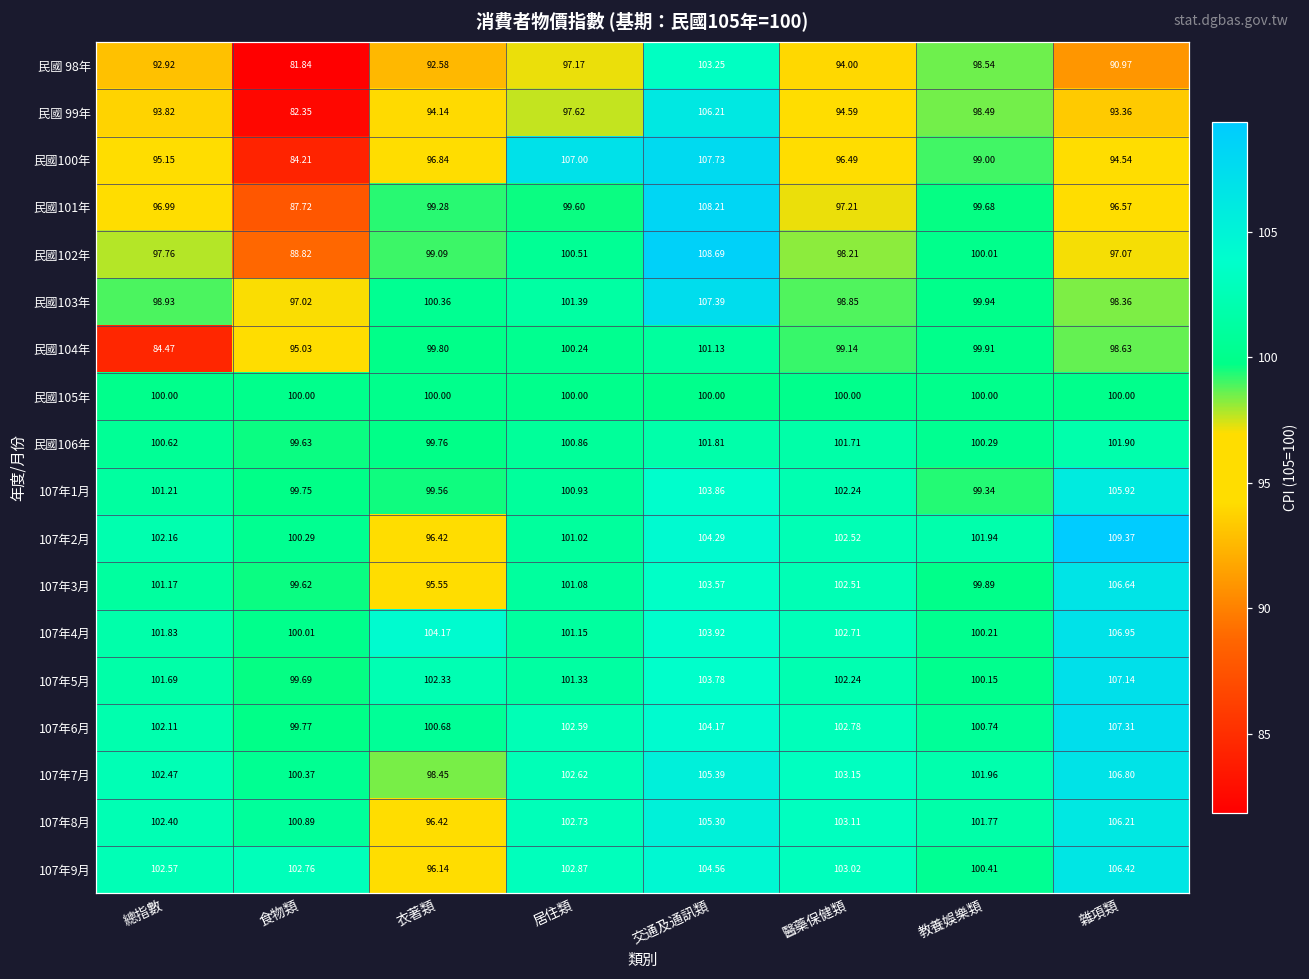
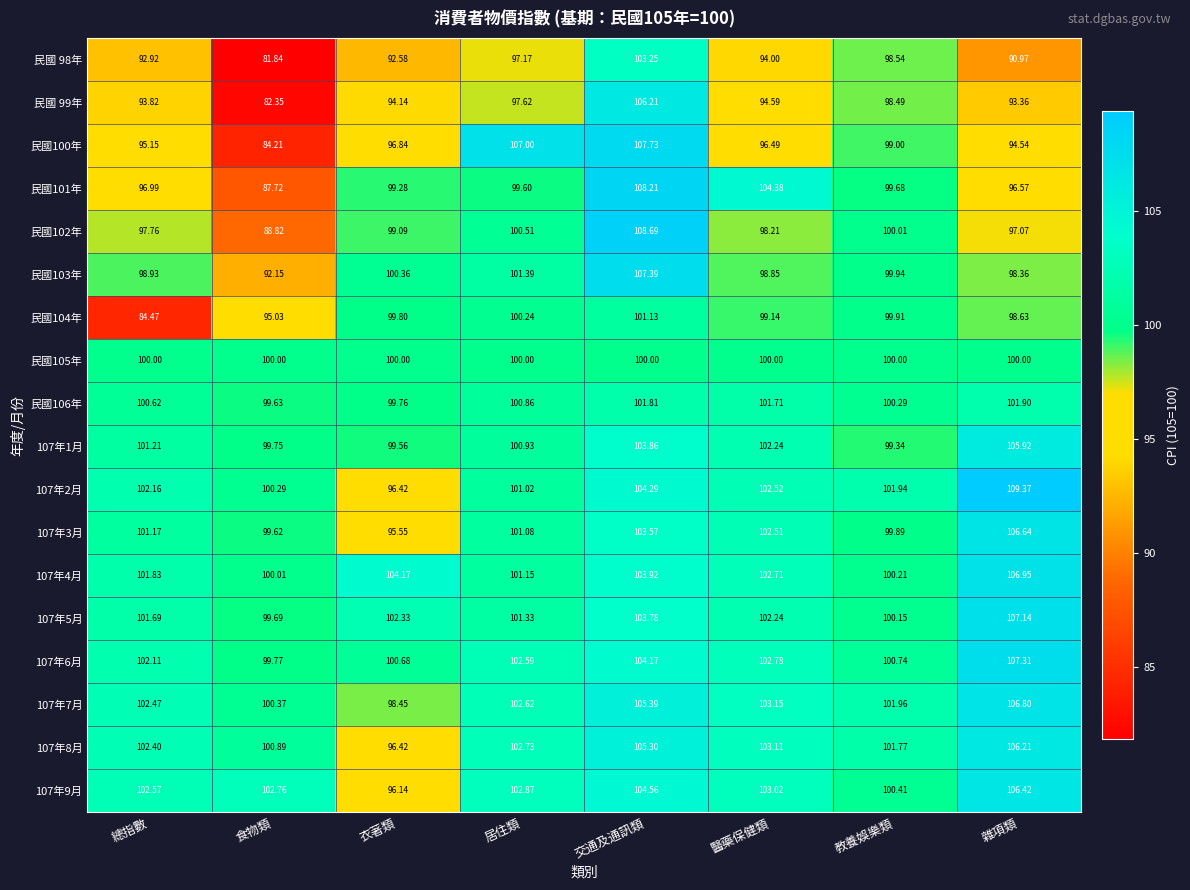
民國101年, 醫藥保健類: 97.21 -> 104.38
民國103年, 食物類: 97.02 -> 92.15
